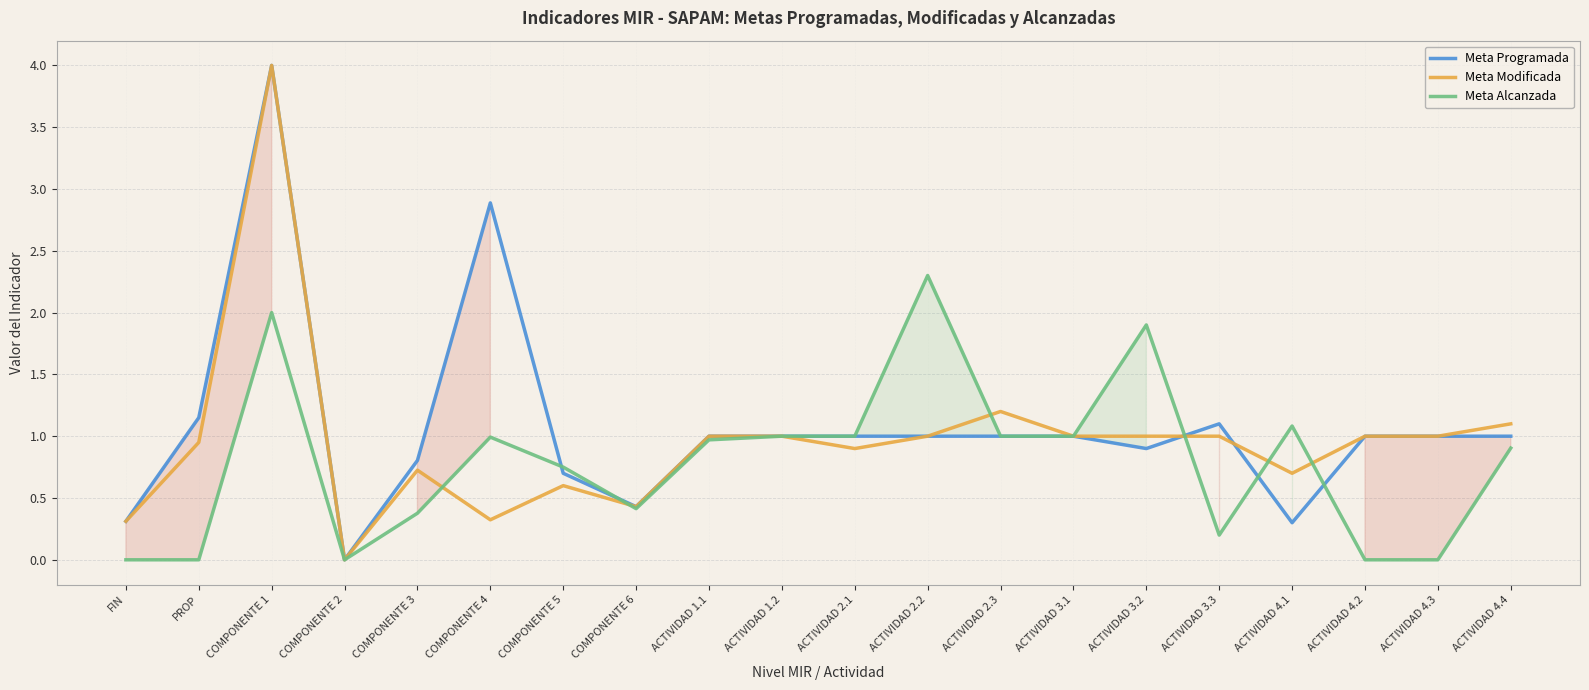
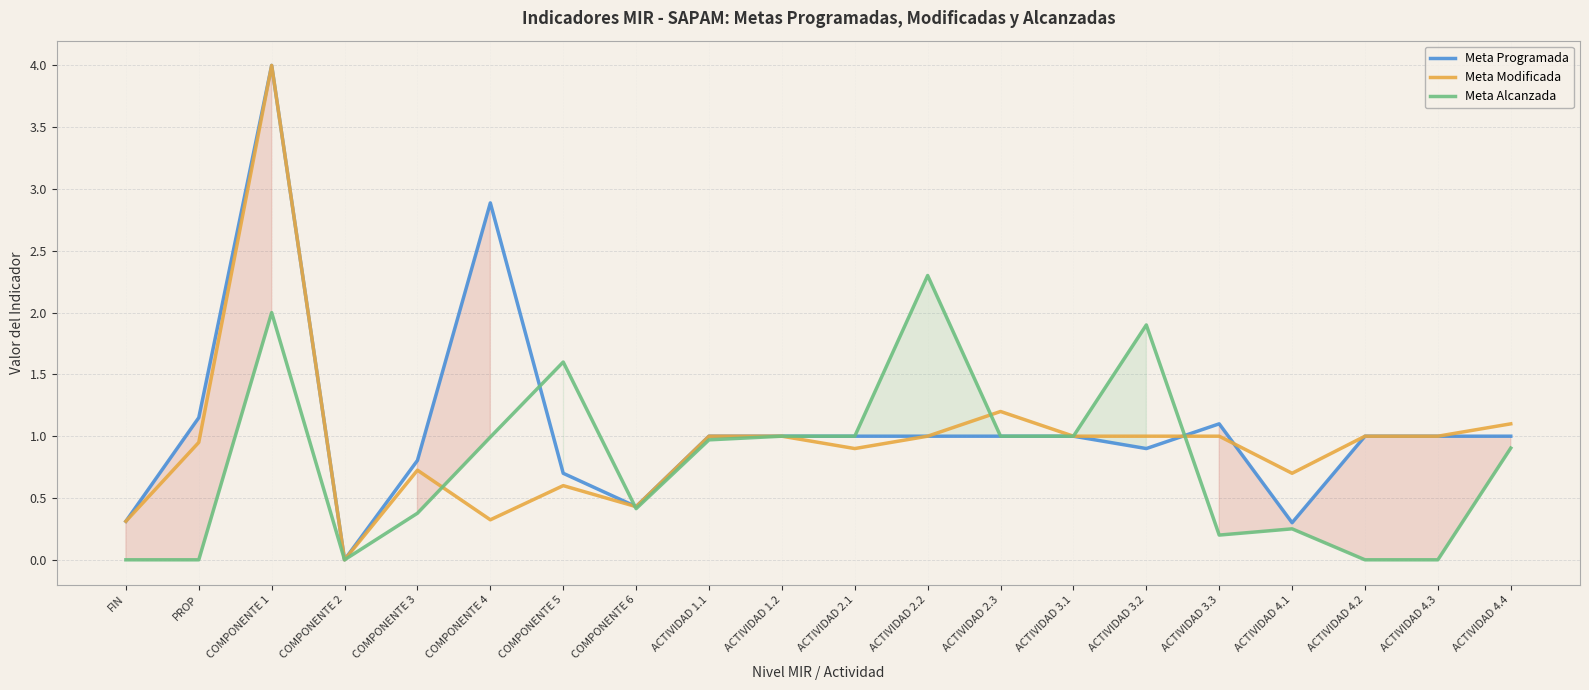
Meta Alcanzada, COMPONENTE 5: 0.75 -> 1.60
Meta Alcanzada, ACTIVIDAD 4.1: 1.08 -> 0.25
